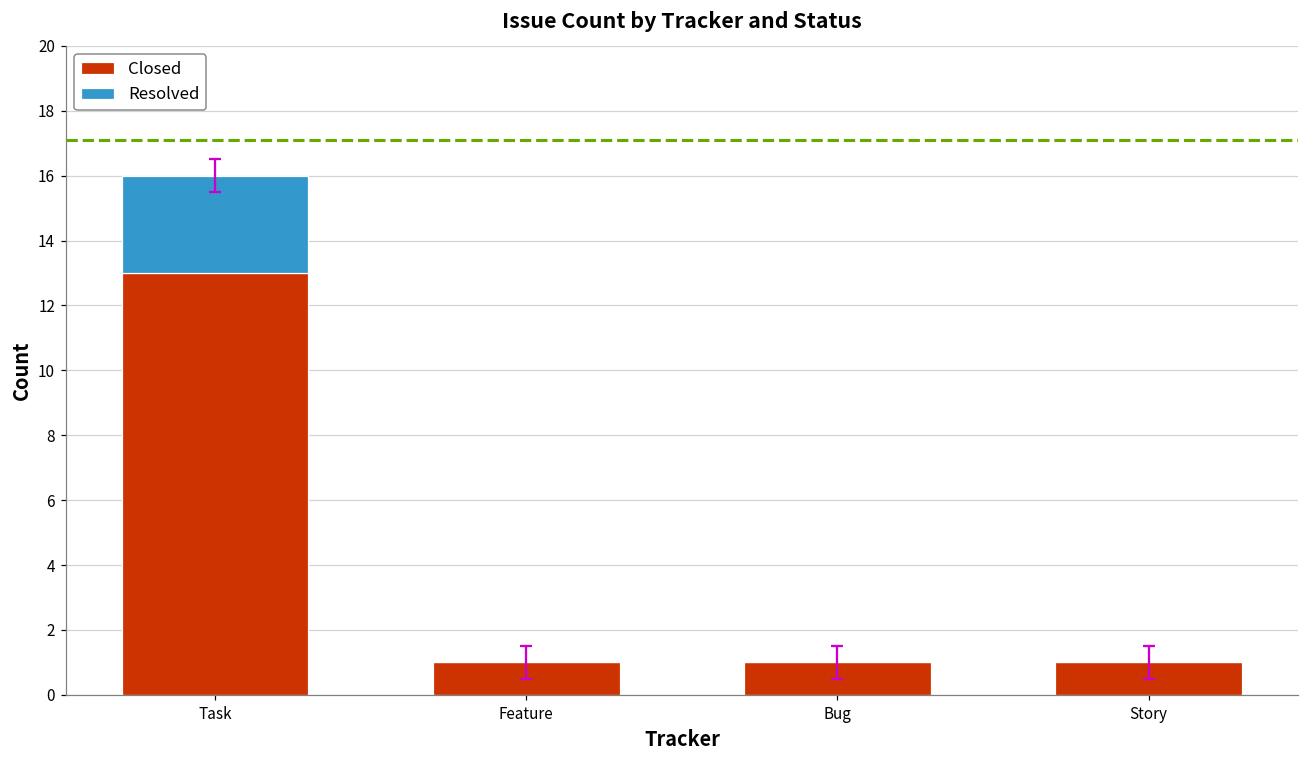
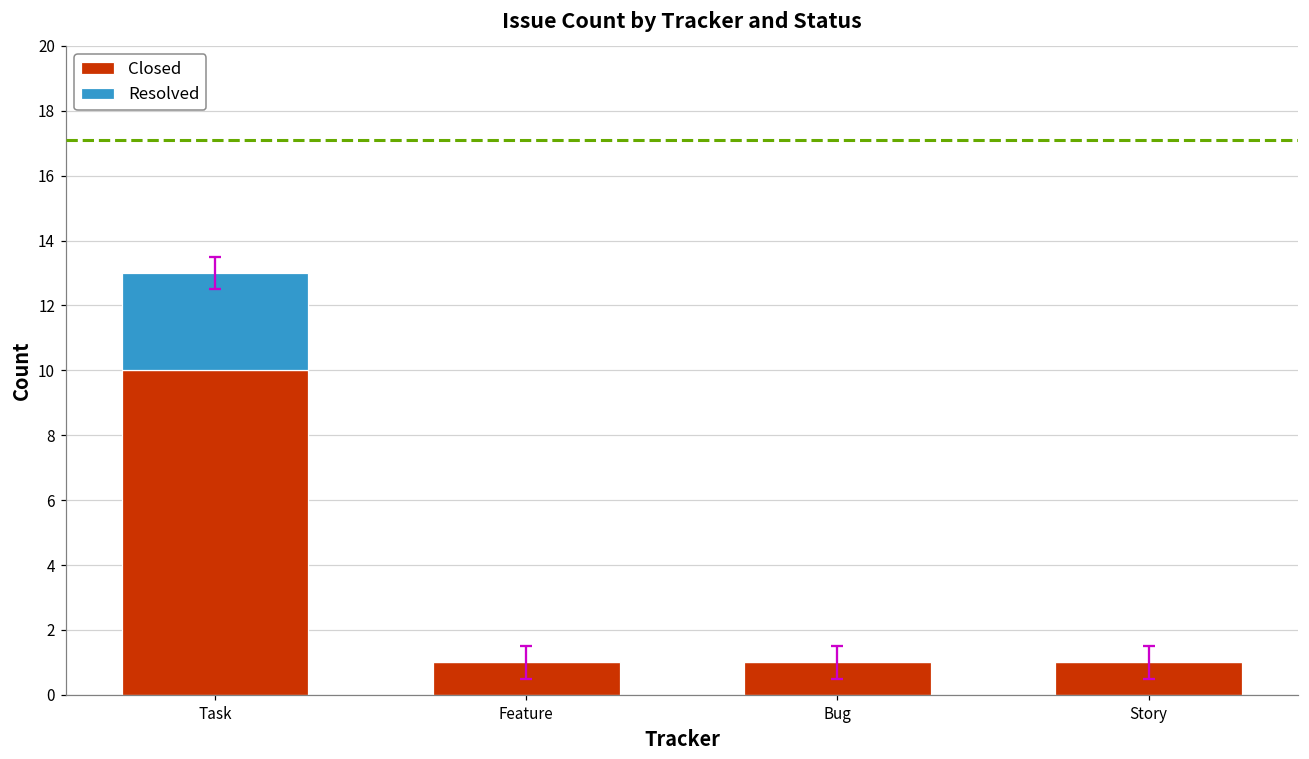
Closed, Task: 13 -> 10
